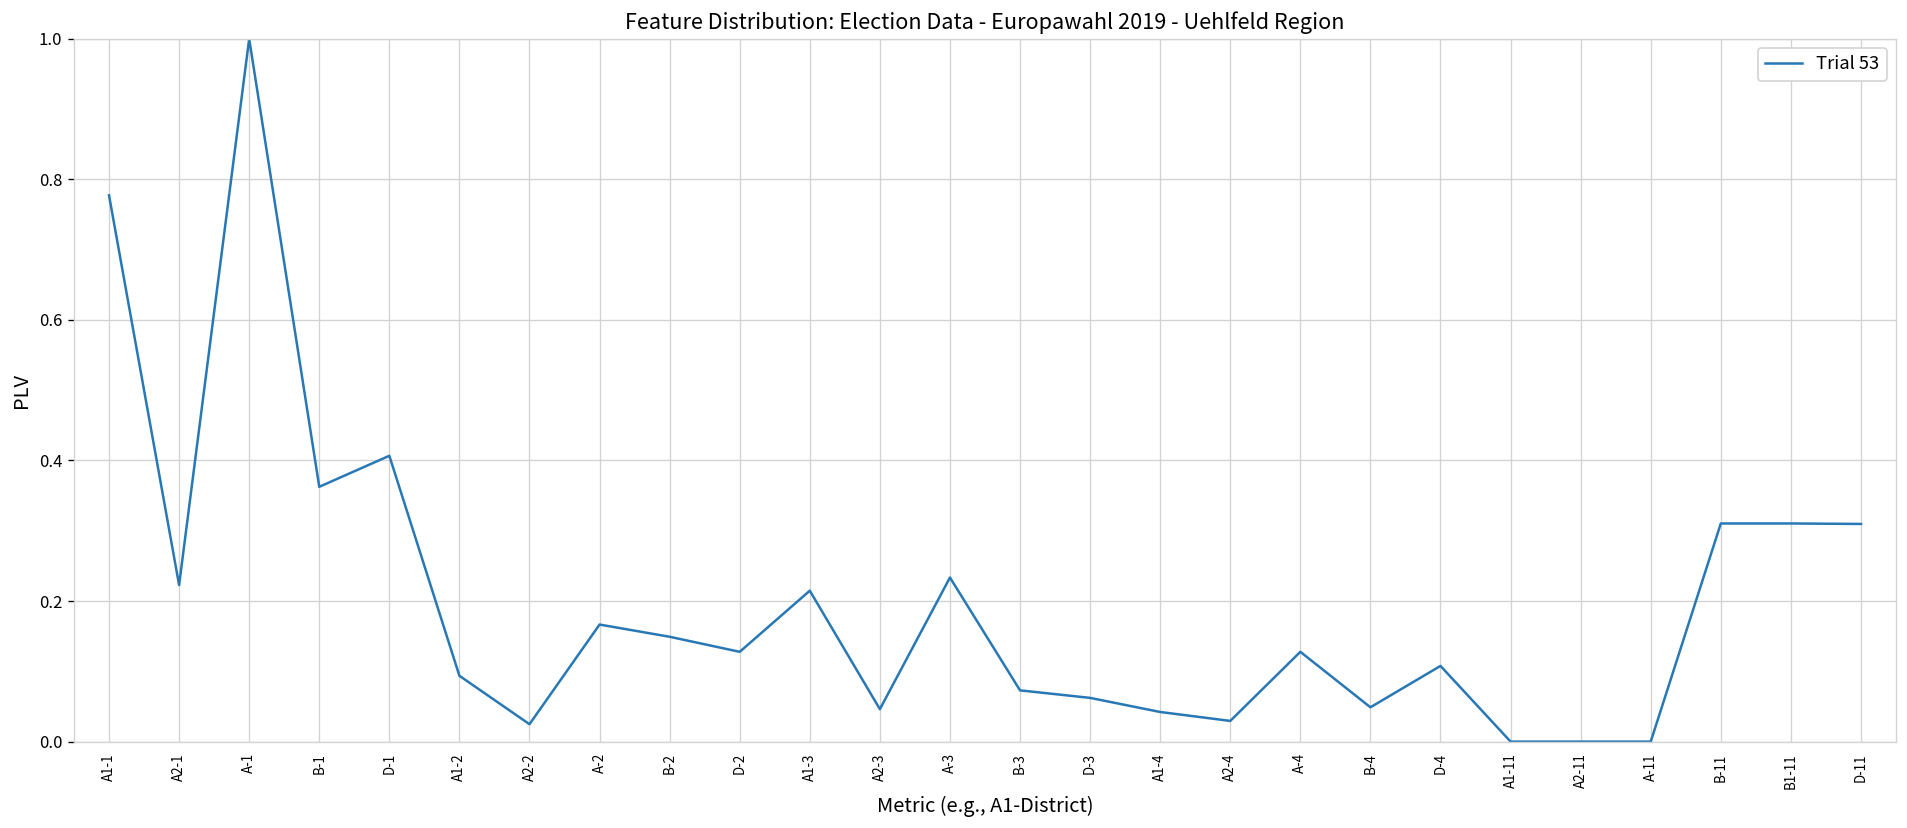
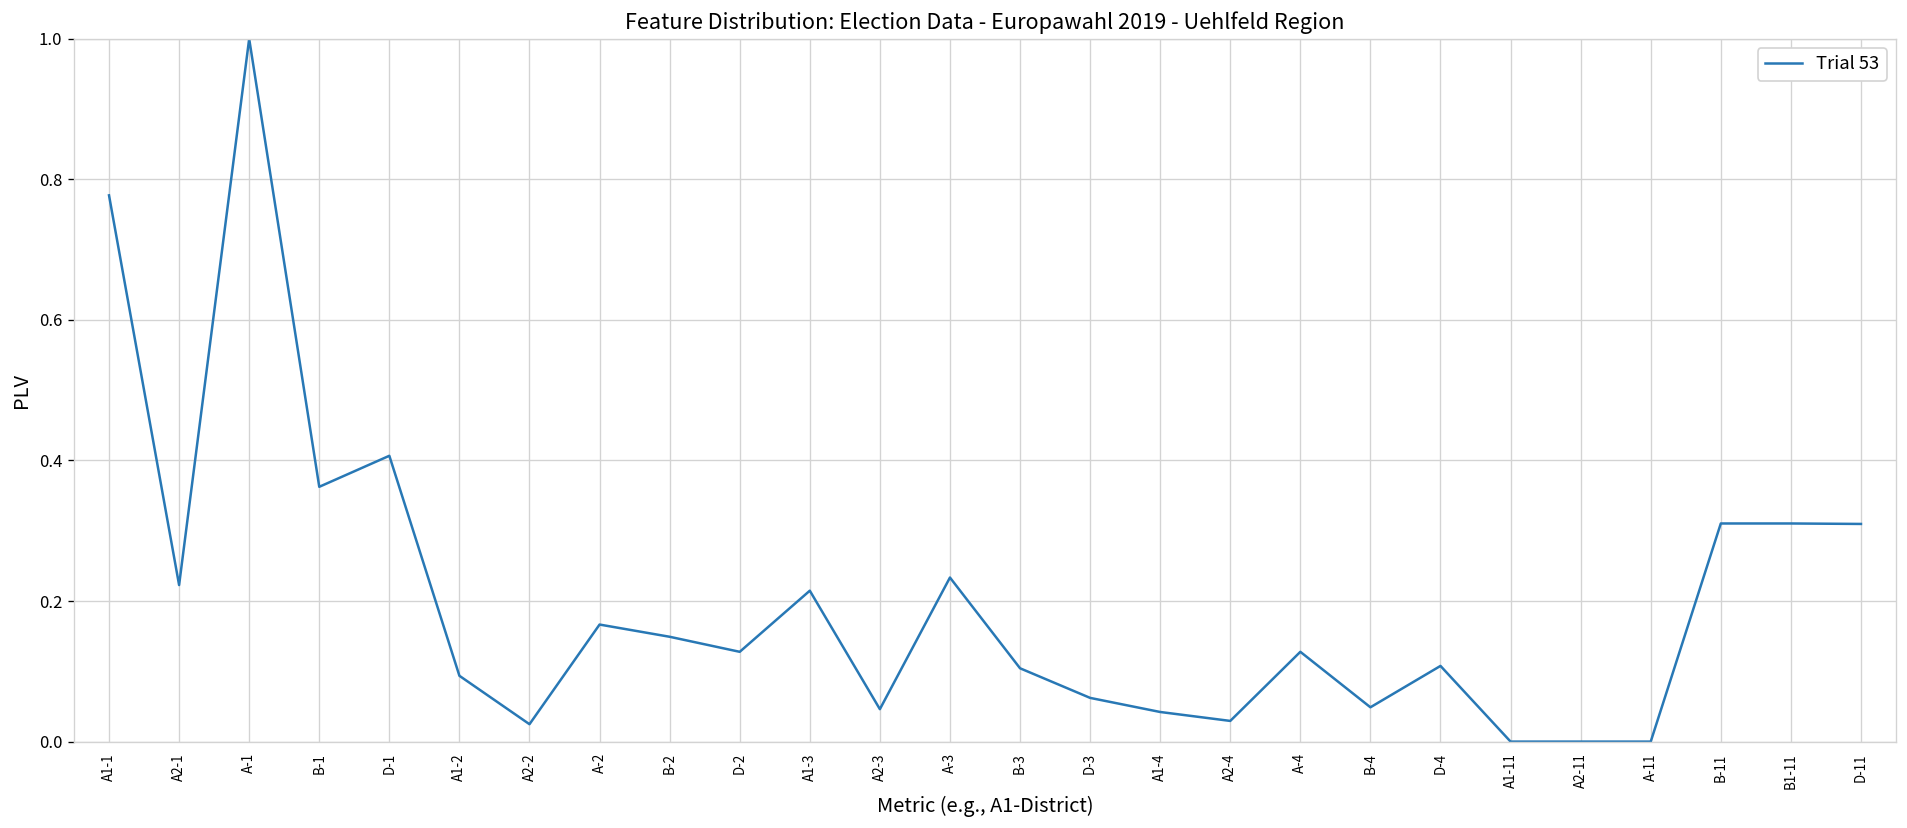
B-3: 0.07 -> 0.10
